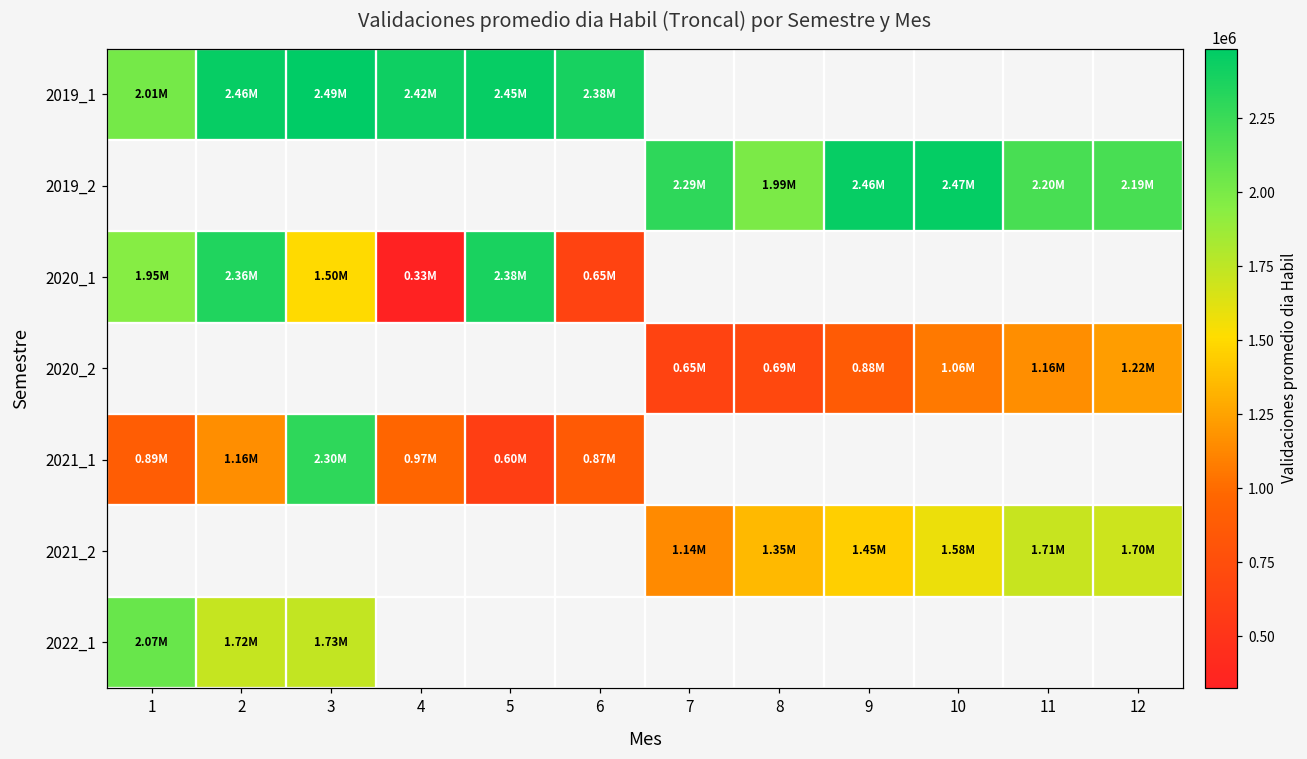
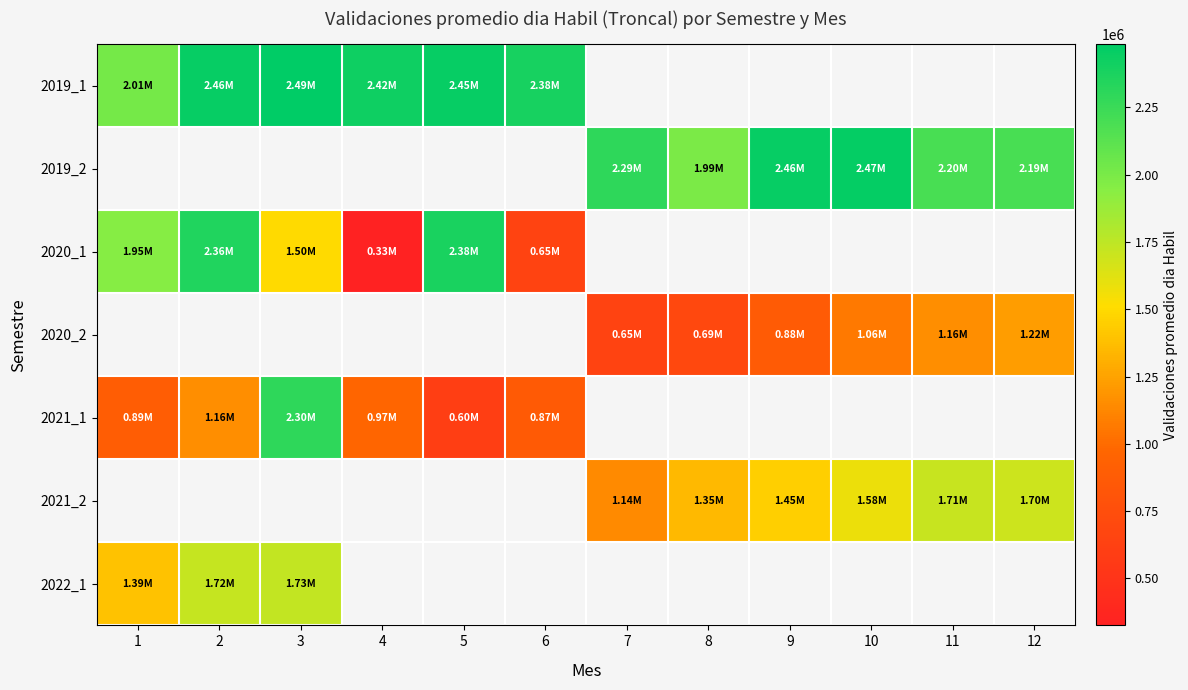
2022_1, 1: 2.07M -> 1.39M
